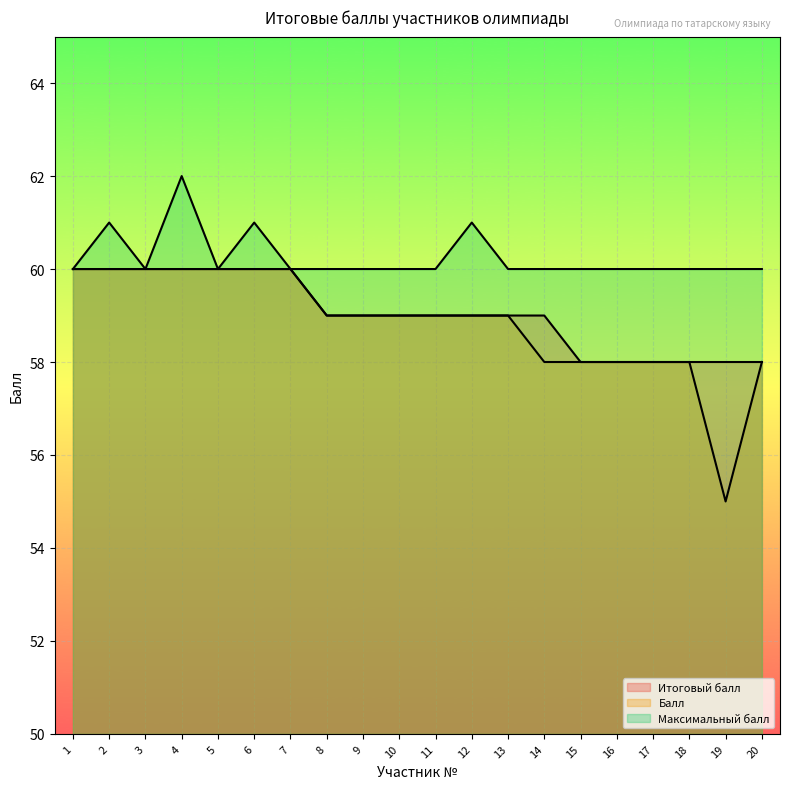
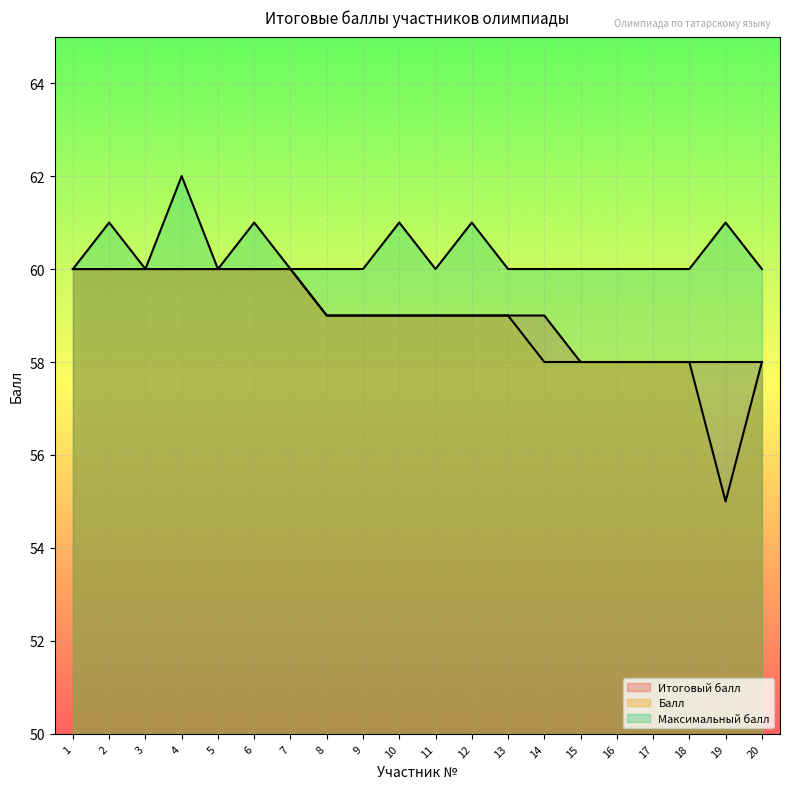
Максимальный балл, 10: 60 -> 61
Максимальный балл, 19: 60 -> 61
